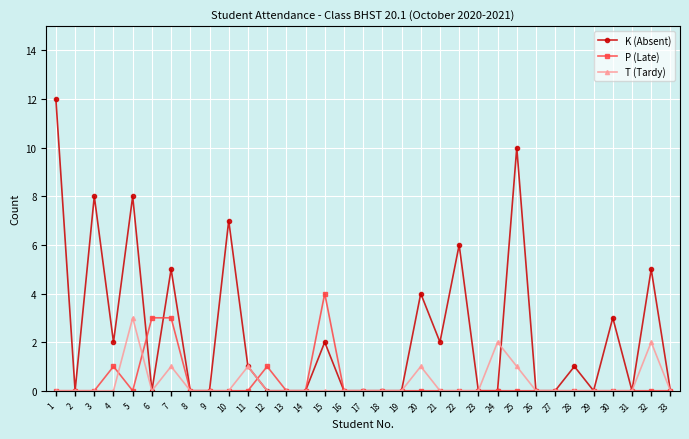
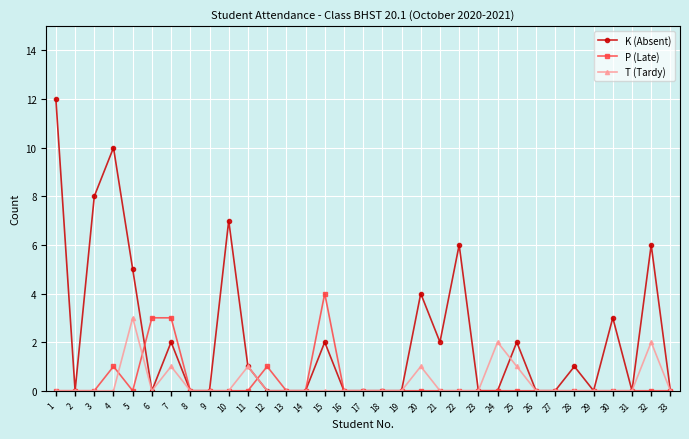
K (Absent), 4: 2 -> 10
K (Absent), 5: 8 -> 5
K (Absent), 7: 5 -> 2
K (Absent), 25: 10 -> 2
K (Absent), 32: 5 -> 6
